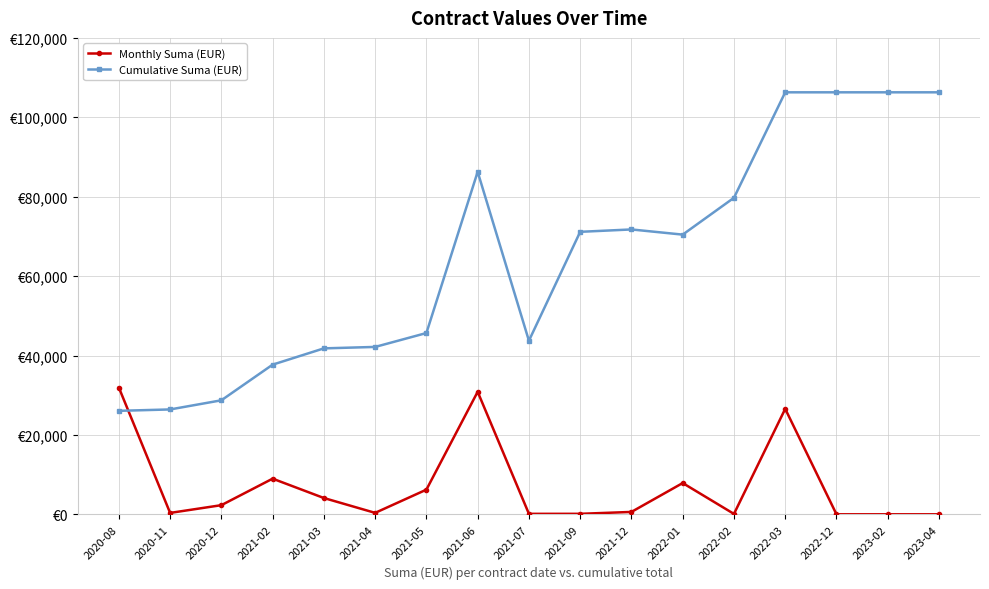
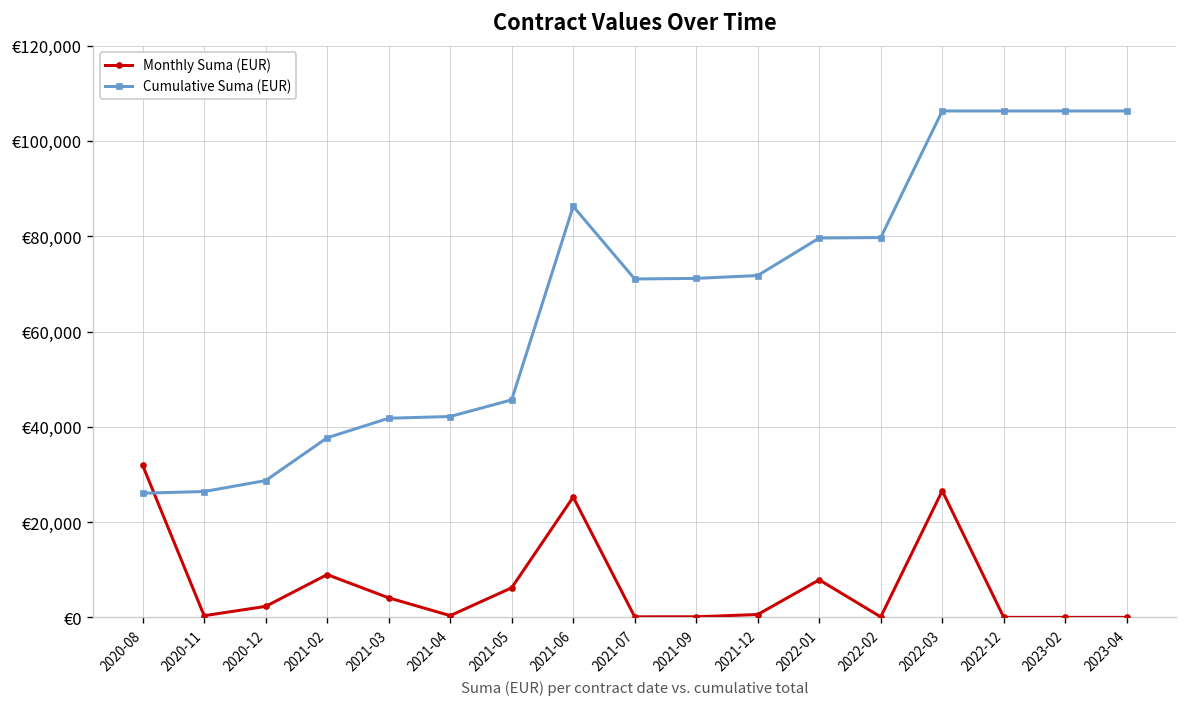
Monthly Suma (EUR), 2021-06: €31,000 -> €25,000
Cumulative Suma (EUR), 2021-07: €44,000 -> €71,000
Cumulative Suma (EUR), 2022-01: €70,000 -> €80,000
